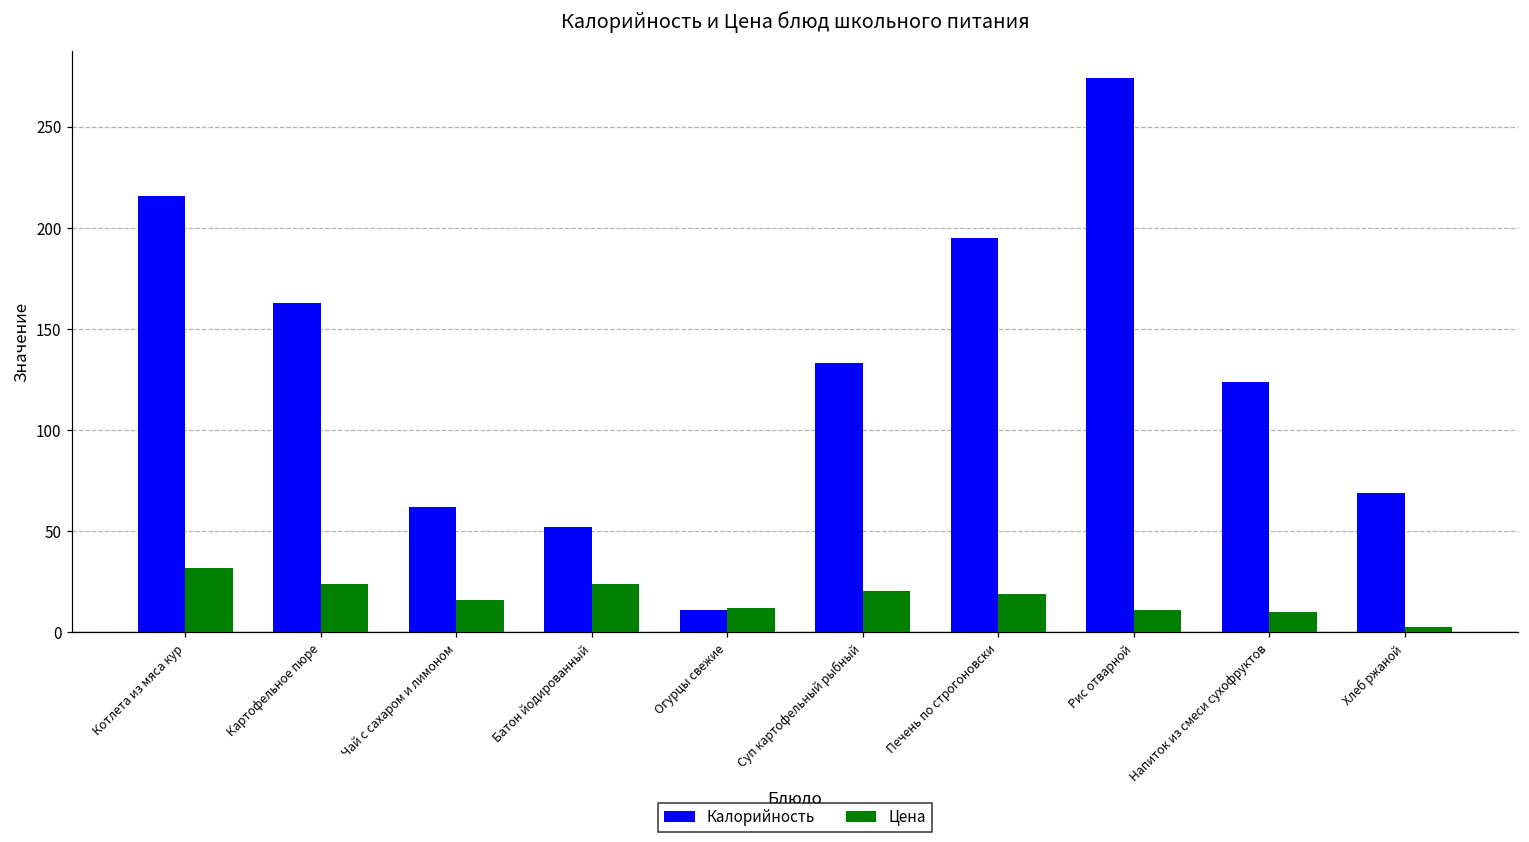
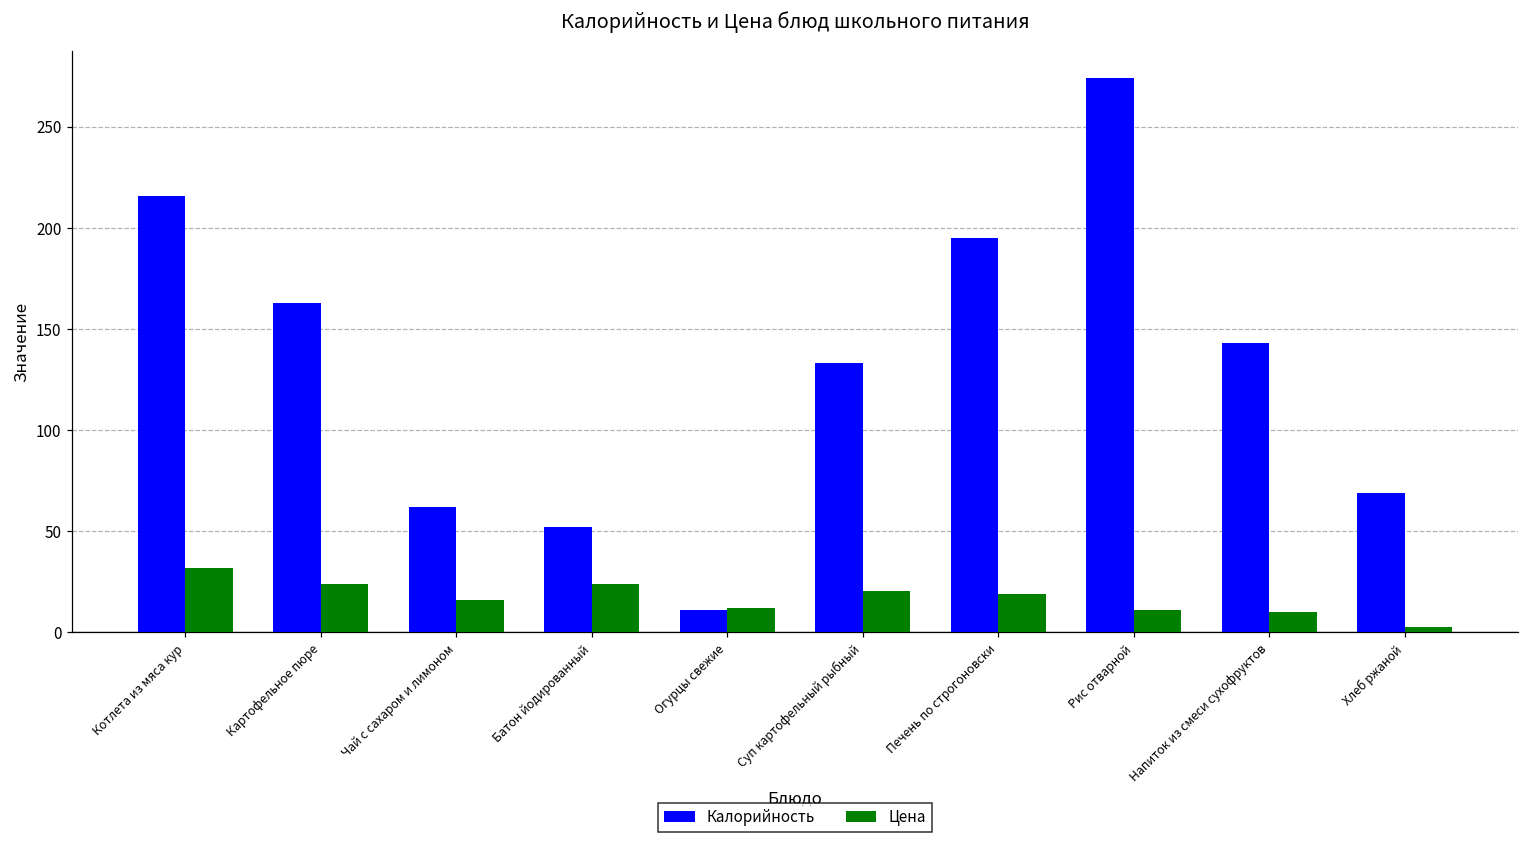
Калорийность, Напиток из смеси сухофруктов: 124 -> 143
